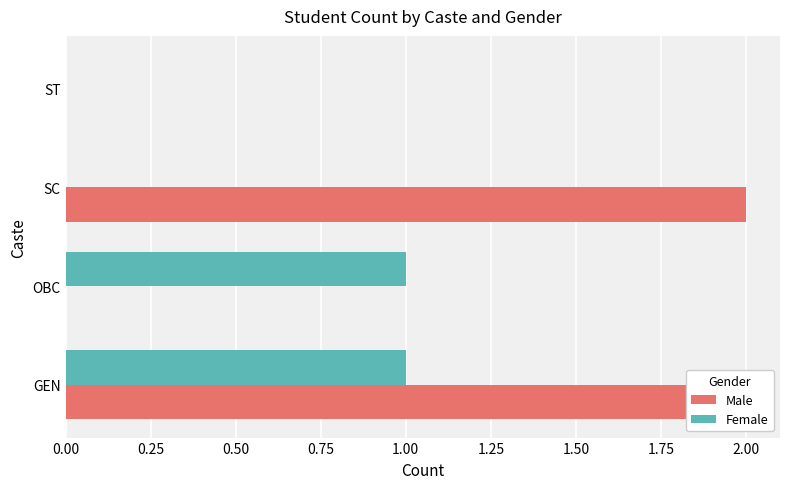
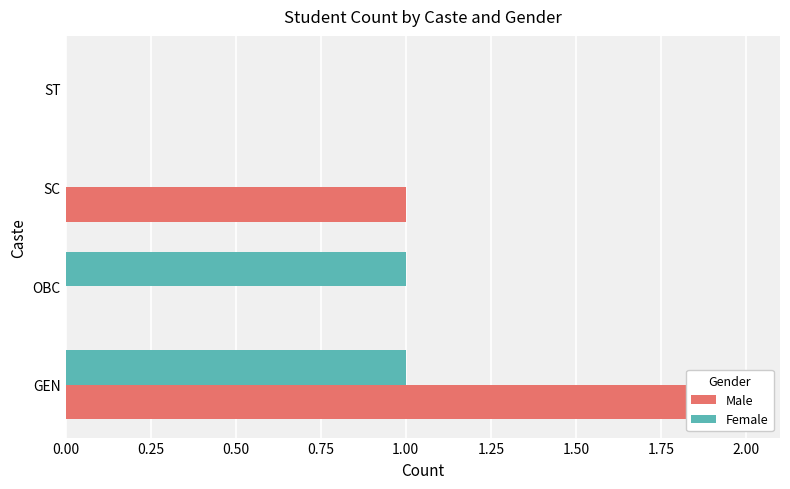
Male, SC: 2 -> 1
